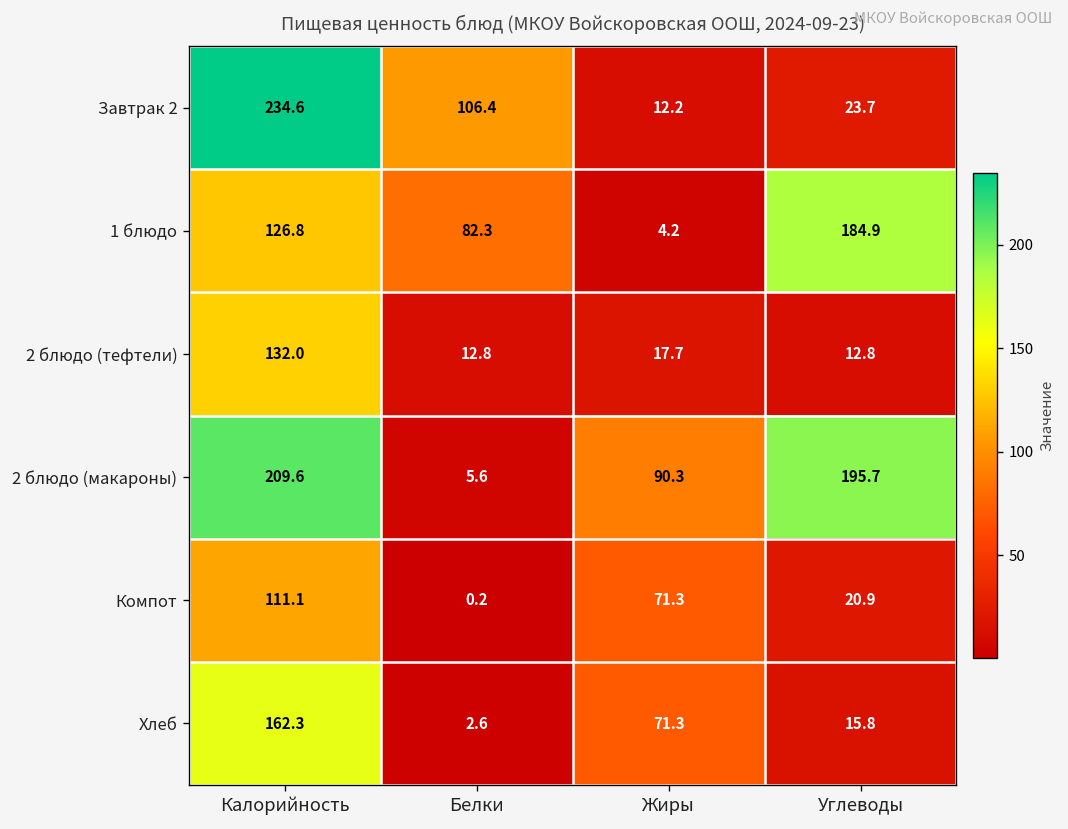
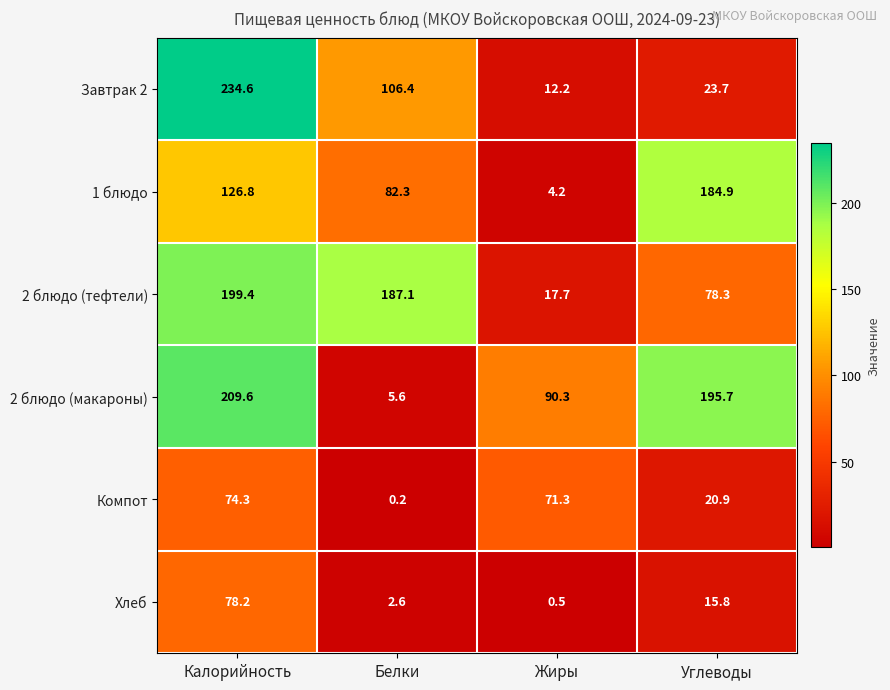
2 блюдо (тефтели), Калорийность: 132.0 -> 199.4
2 блюдо (тефтели), Белки: 12.8 -> 187.1
2 блюдо (тефтели), Углеводы: 12.8 -> 78.3
Компот, Калорийность: 111.1 -> 74.3
Хлеб, Калорийность: 162.3 -> 78.2
Хлеб, Жиры: 71.3 -> 0.5
